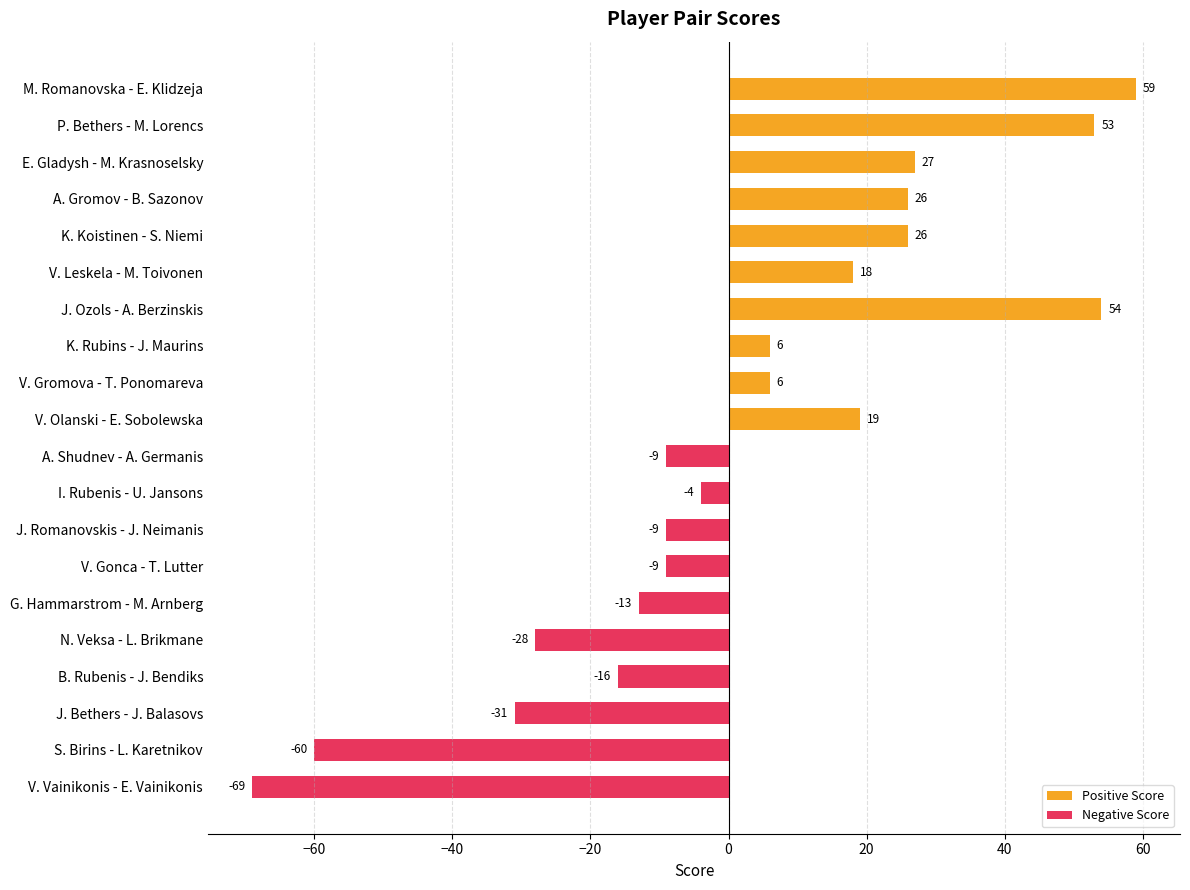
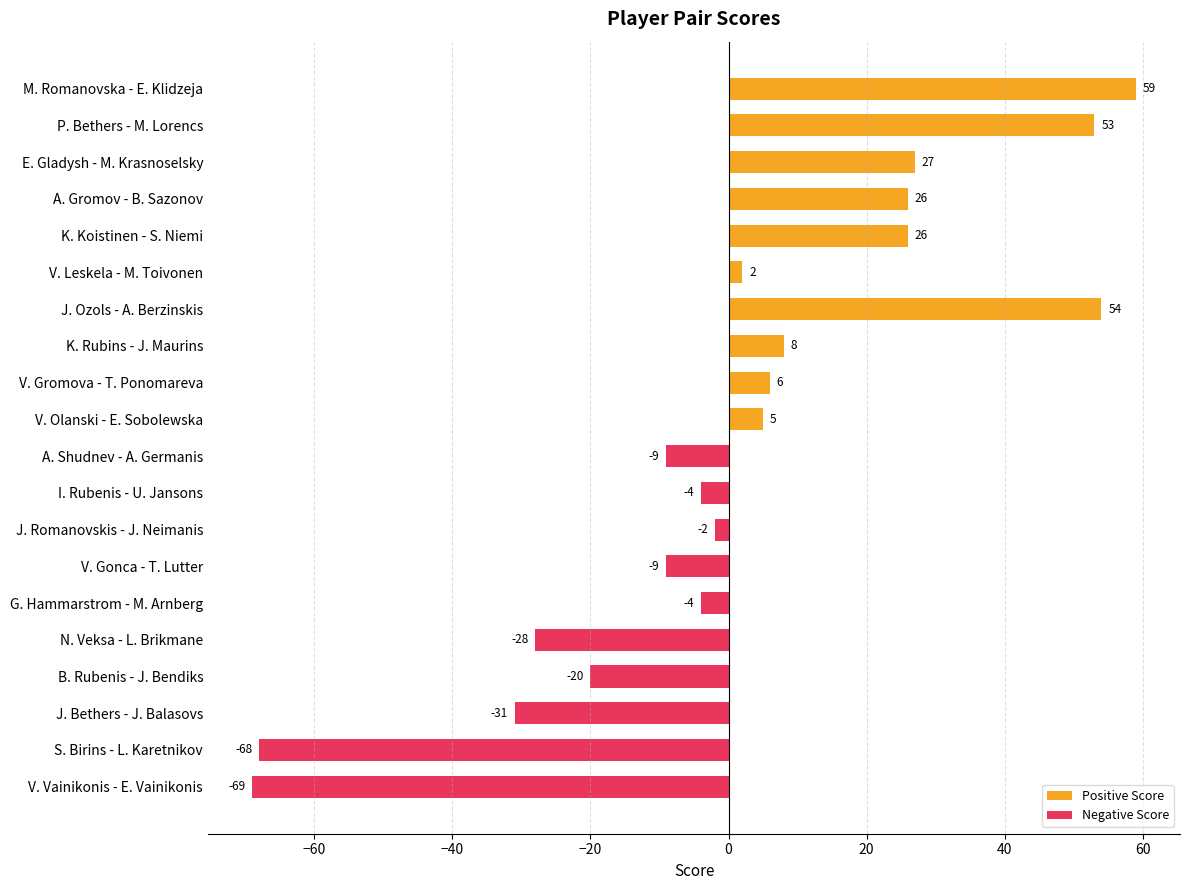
Positive Score, V. Leskela - M. Toivonen: 18 -> 2
Positive Score, K. Rubins - J. Maurins: 6 -> 8
Positive Score, V. Olanski - E. Sobolewska: 19 -> 5
Negative Score, J. Romanovskis - J. Neimanis: -9 -> -2
Negative Score, G. Hammarstrom - M. Arnberg: -13 -> -4
Negative Score, B. Rubenis - J. Bendiks: -16 -> -20
Negative Score, S. Birins - L. Karetnikov: -60 -> -68
